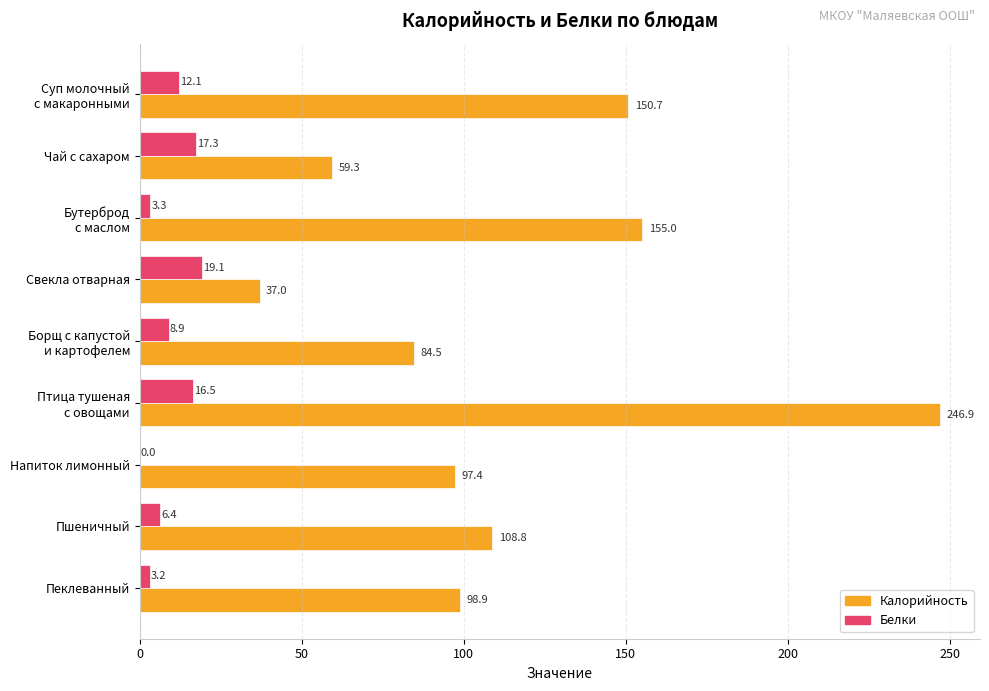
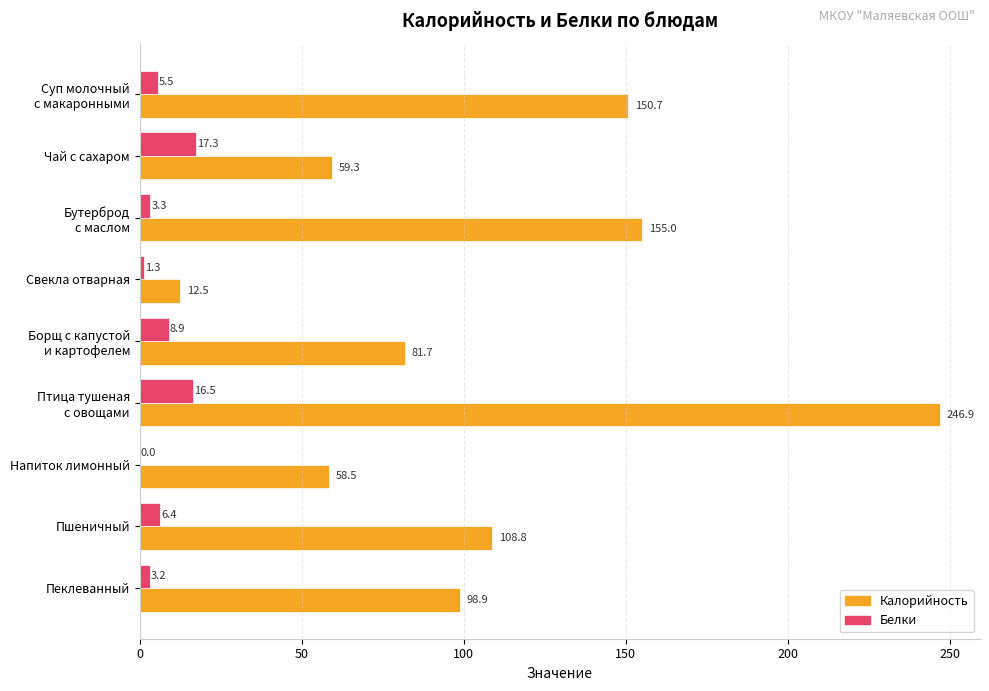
Белки, Суп молочный с макаронными: 12.1 -> 5.5
Белки, Свекла отварная: 19.1 -> 1.3
Калорийность, Свекла отварная: 37.0 -> 12.5
Калорийность, Борщ с капустой и картофелем: 84.5 -> 81.7
Калорийность, Напиток лимонный: 97.4 -> 58.5
